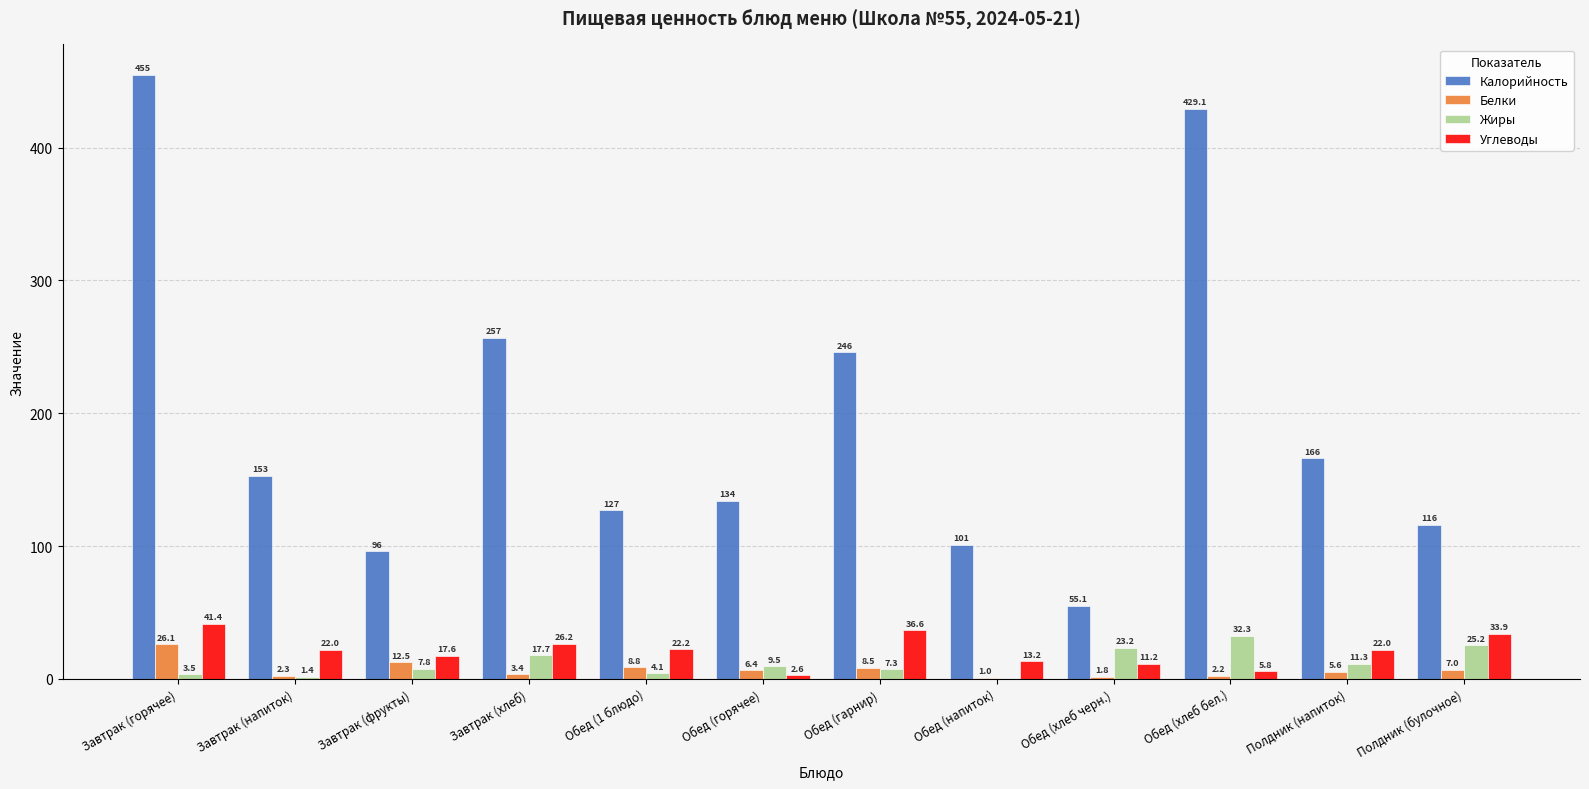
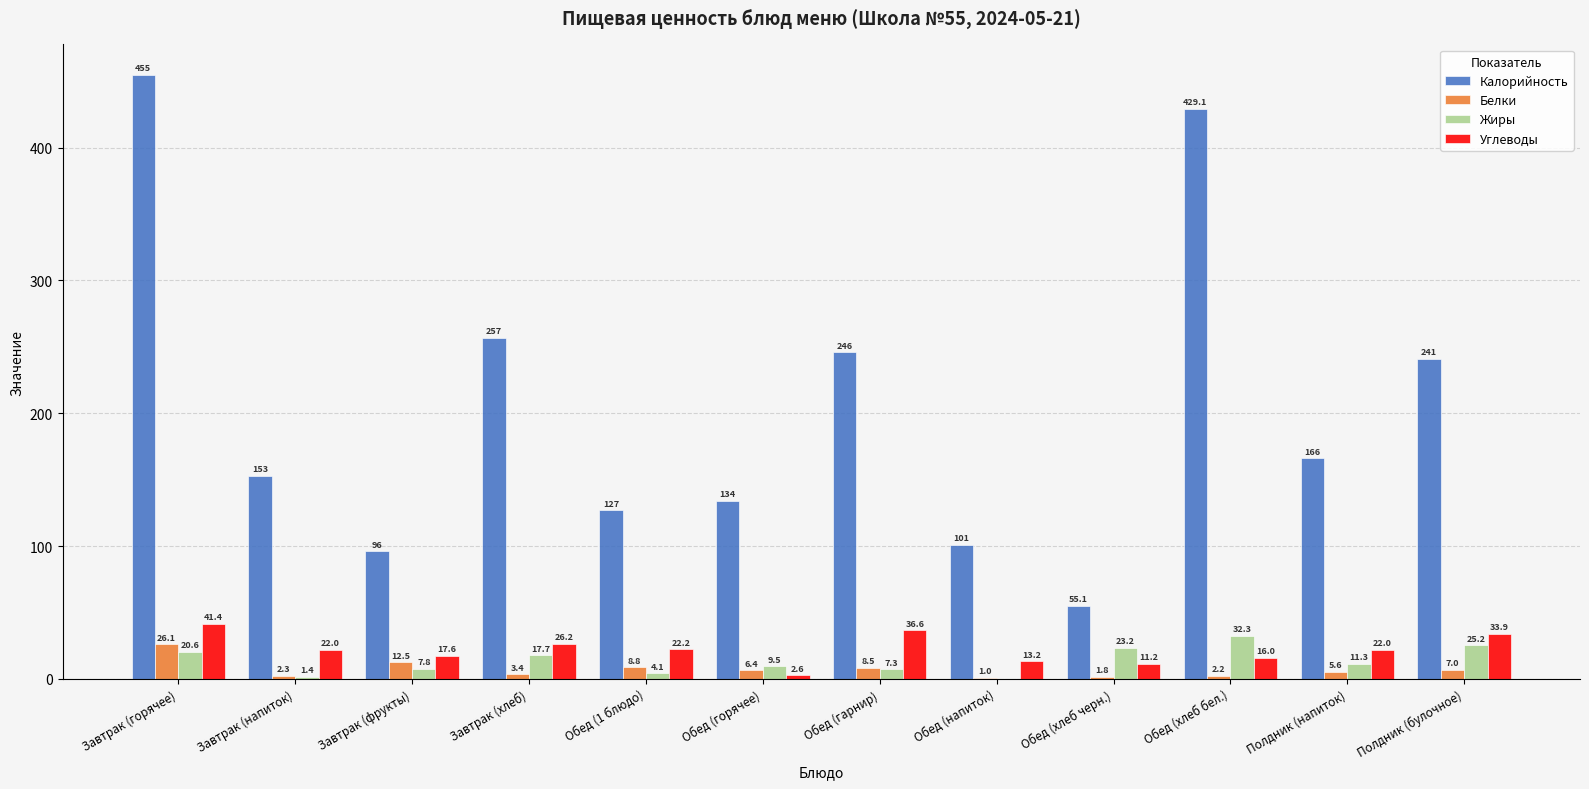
Жиры, Завтрак (горячее): 3.5 -> 20.6
Углеводы, Обед (хлеб бел.): 5.8 -> 16.0
Калорийность, Полдник (булочное): 116 -> 241
